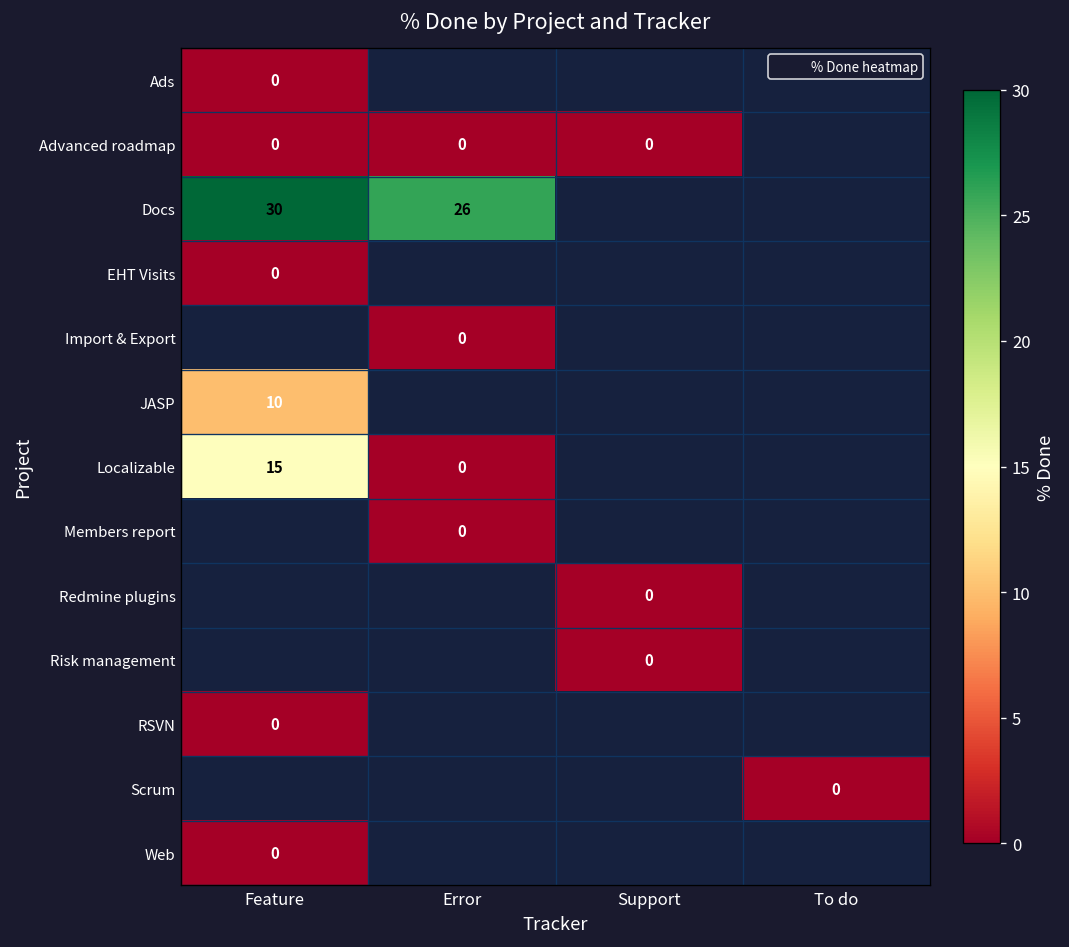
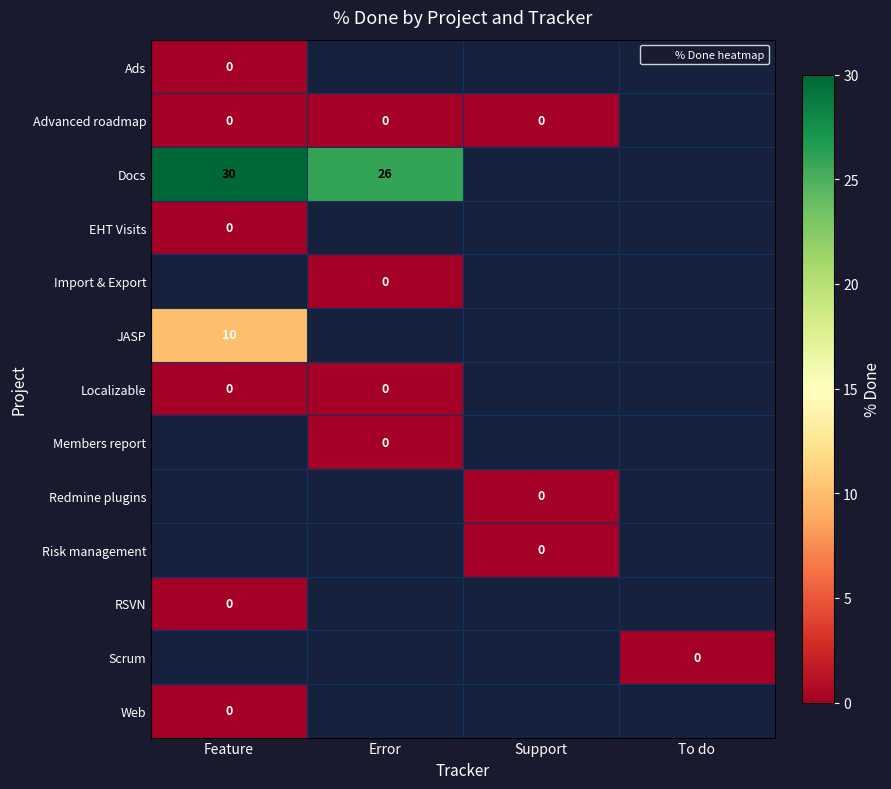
Localizable, Feature: 15 -> 0
